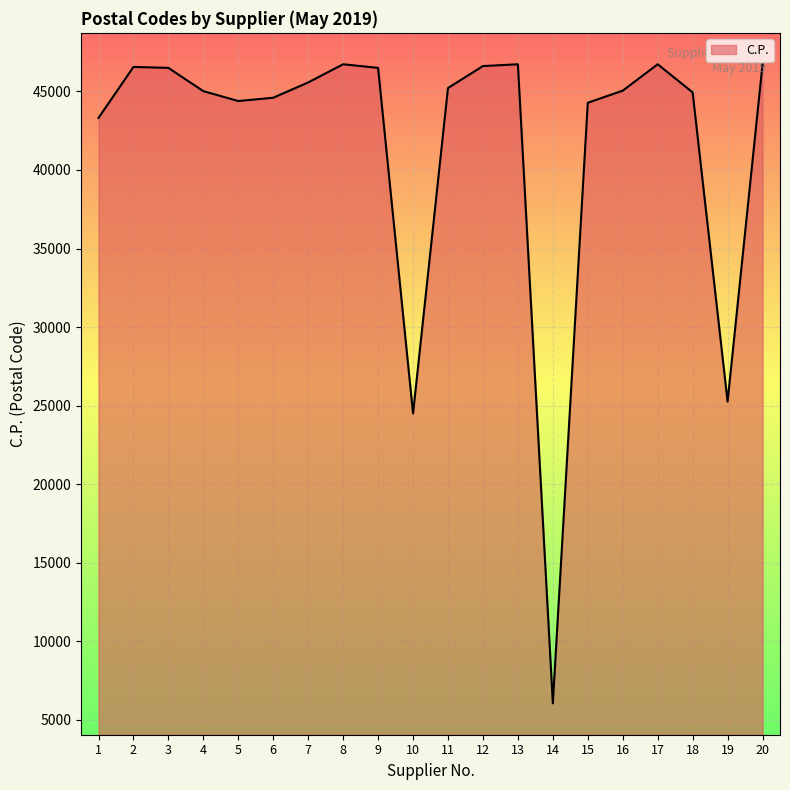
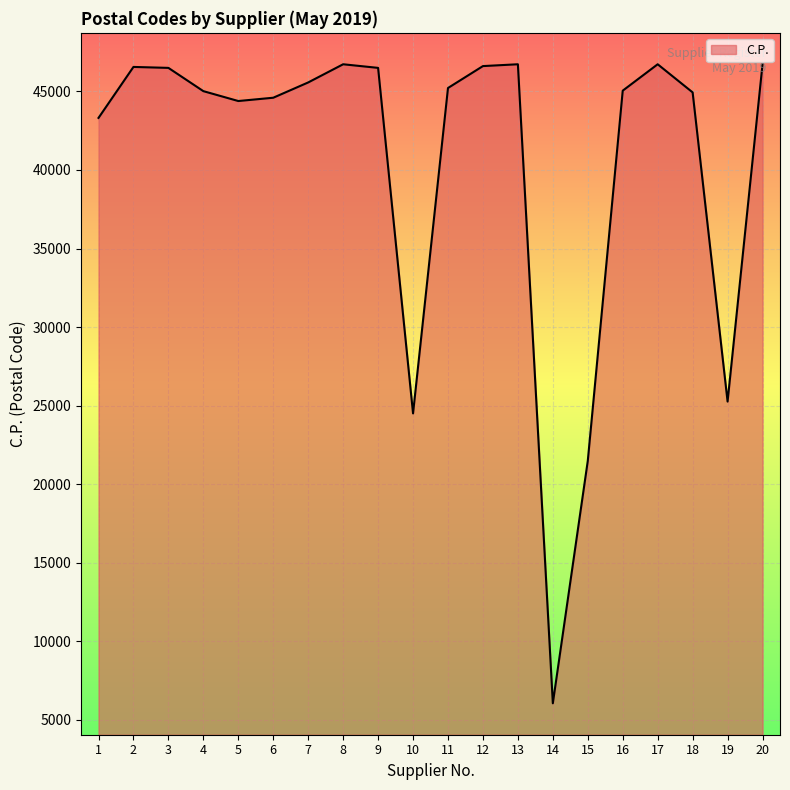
15: 44300 -> 21500
